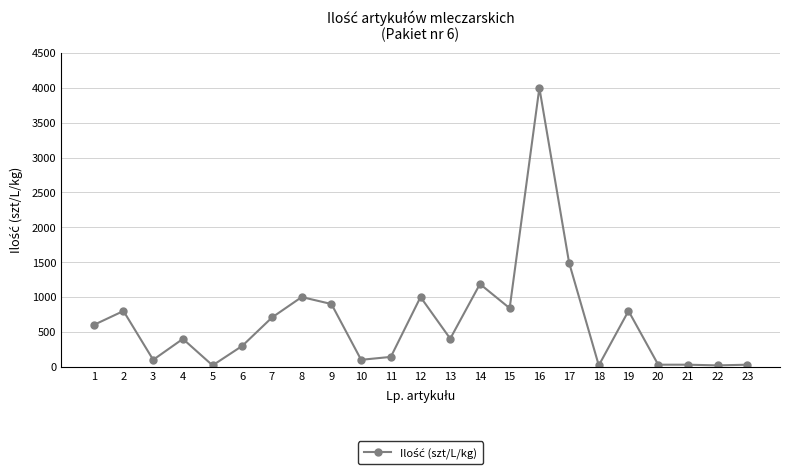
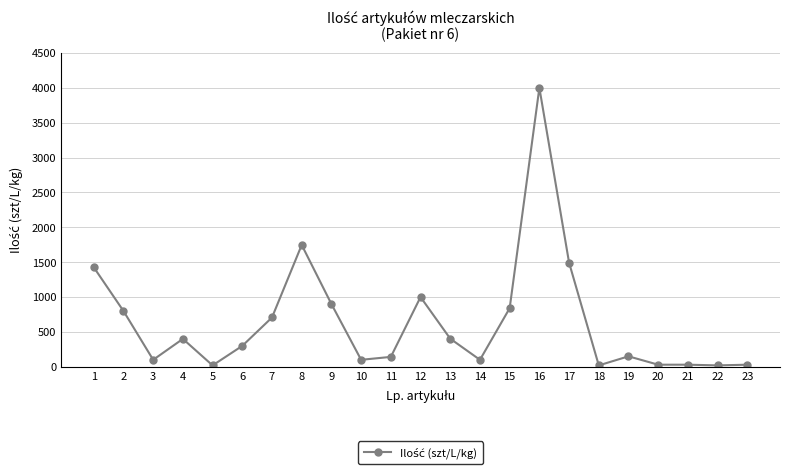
1: 600 -> 1400
8: 1000 -> 1700
14: 1200 -> 100
19: 800 -> 200
